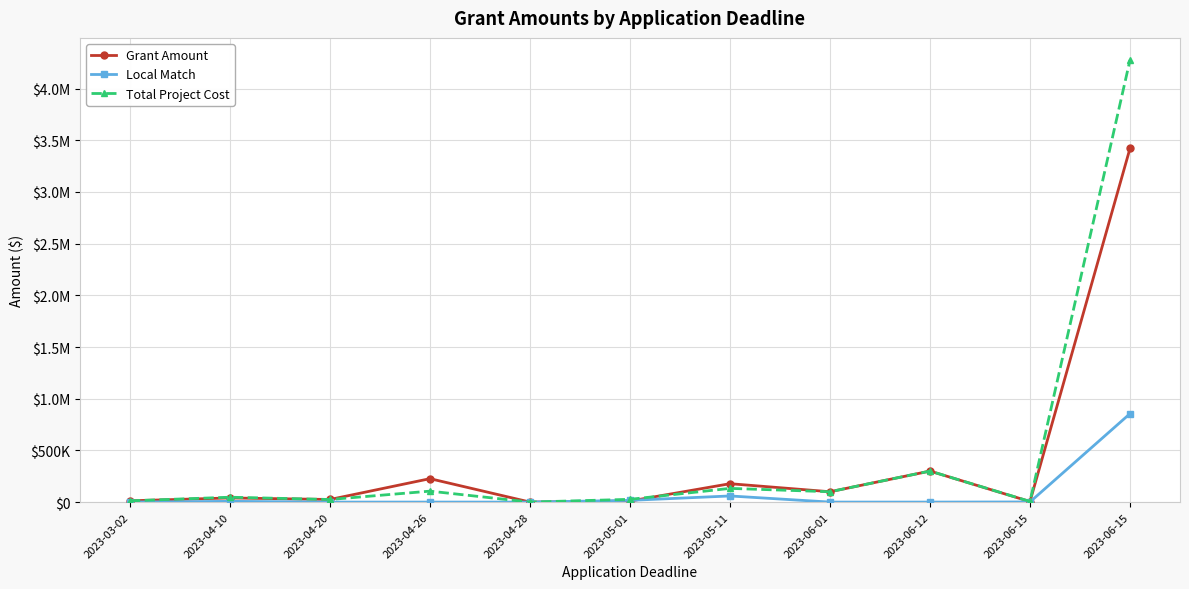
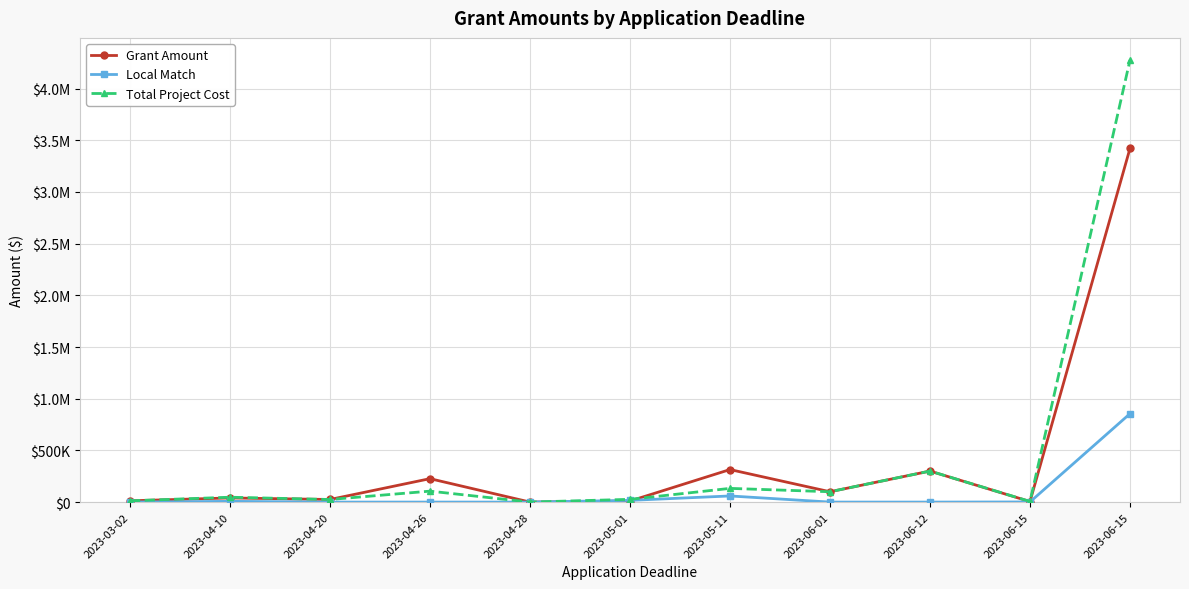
Grant Amount, 2023-05-11: $180000 -> $310000
